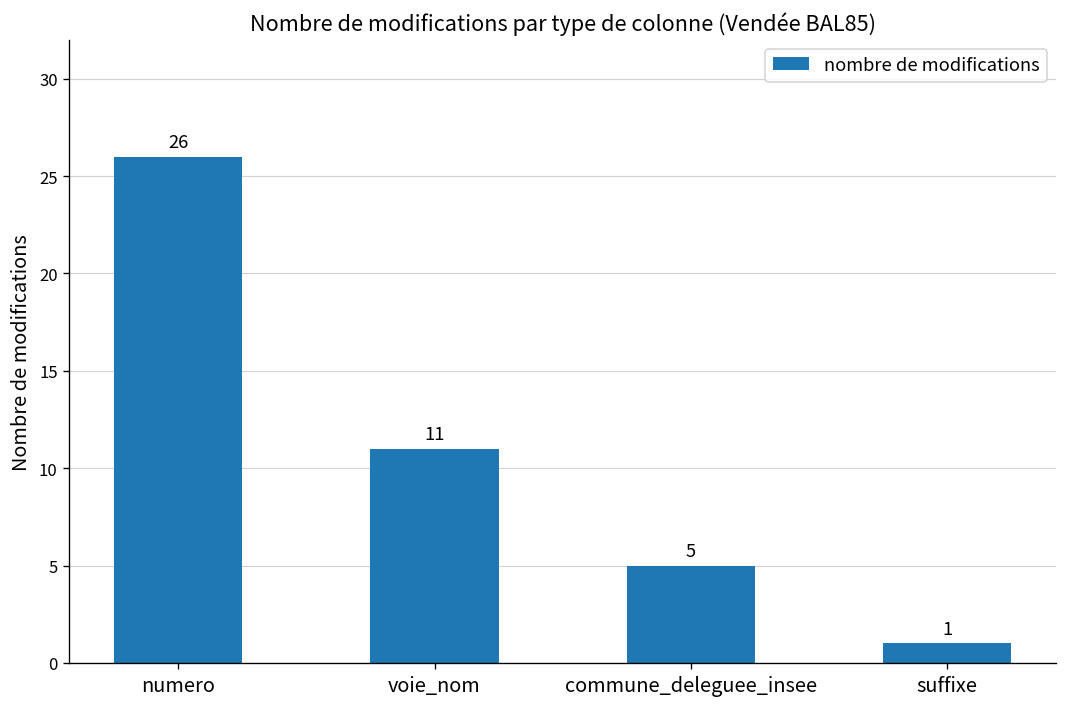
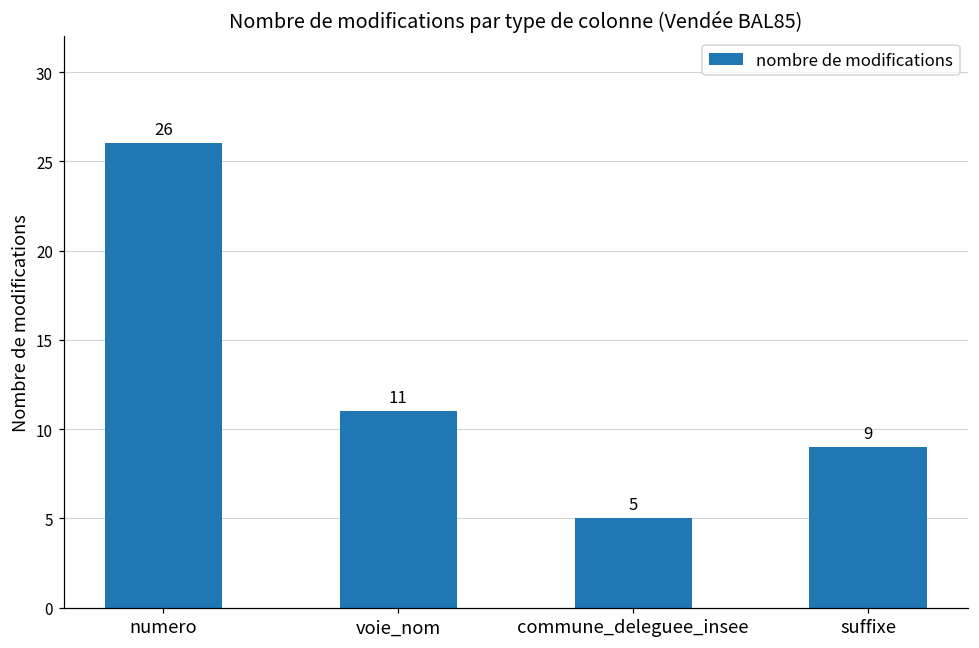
suffixe: 1 -> 9
